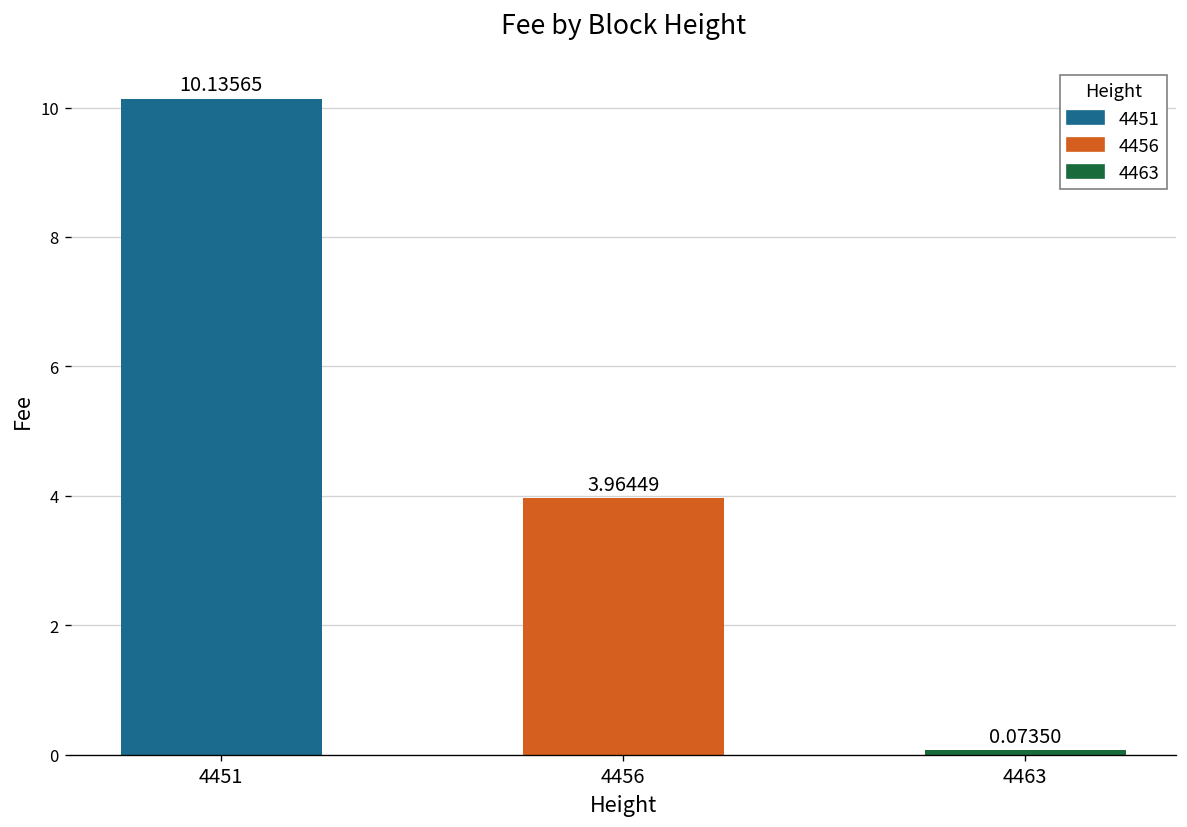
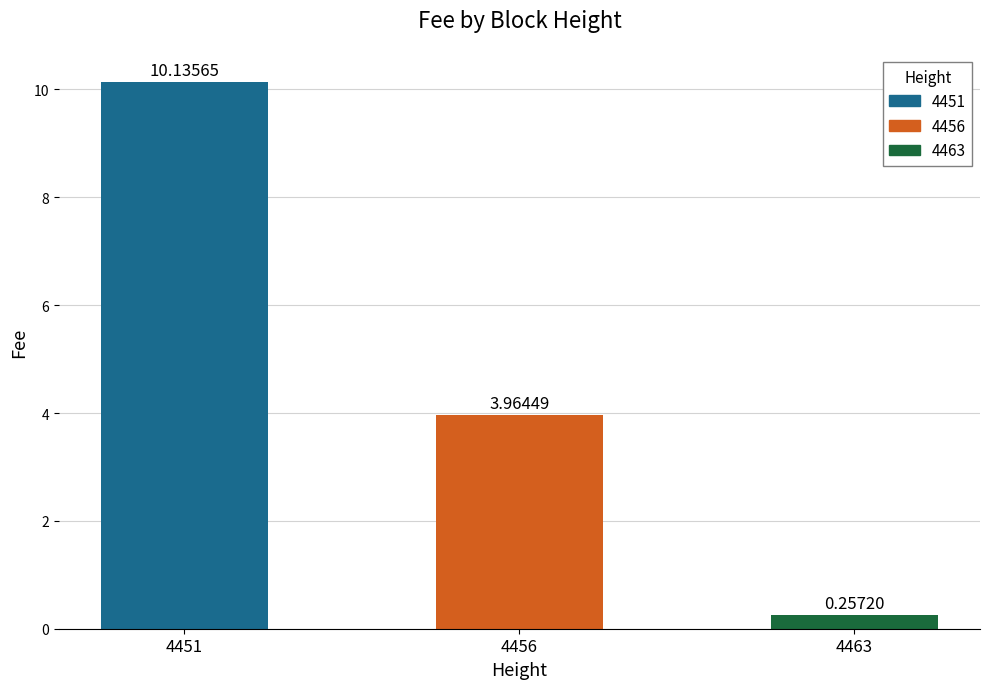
4463: 0.07350 -> 0.25720
